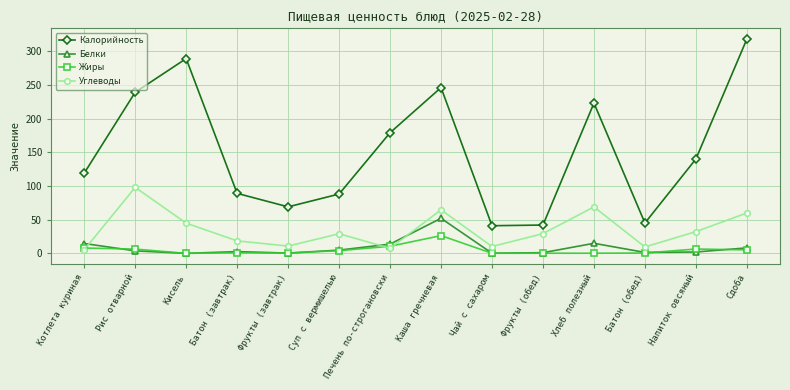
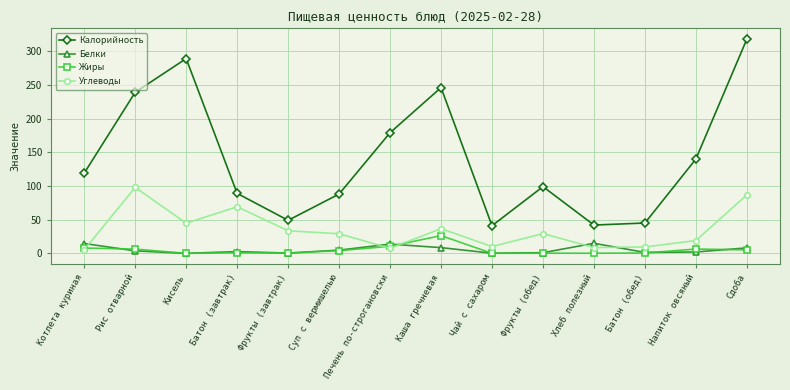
Углеводы, Батон (завтрак): 20 -> 70
Калорийность, Фрукты (завтрак): 70 -> 50
Углеводы, Фрукты (завтрак): 10 -> 30
Белки, Каша гречневая: 50 -> 10
Углеводы, Каша гречневая: 60 -> 40
Калорийность, Фрукты (обед): 40 -> 100
Калорийность, Хлеб полезный: 220 -> 40
Углеводы, Хлеб полезный: 70 -> 10
Углеводы, Напиток овсяный: 30 -> 20
Углеводы, Сдоба: 60 -> 90
